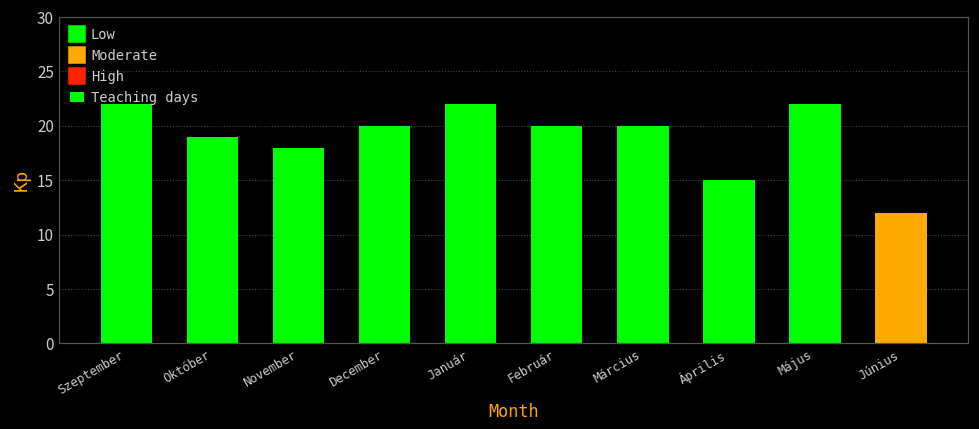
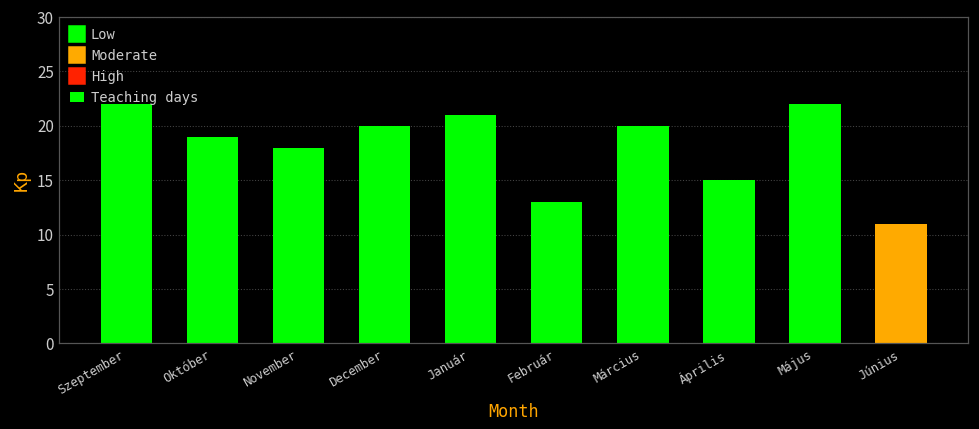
Január: 22 -> 21
Február: 20 -> 13
Június: 12 -> 11
